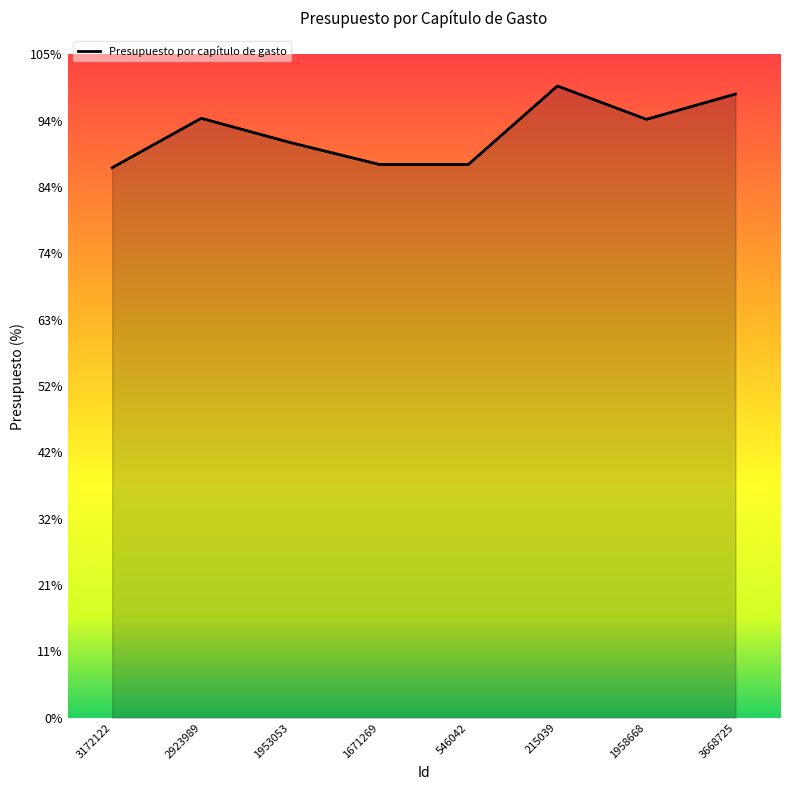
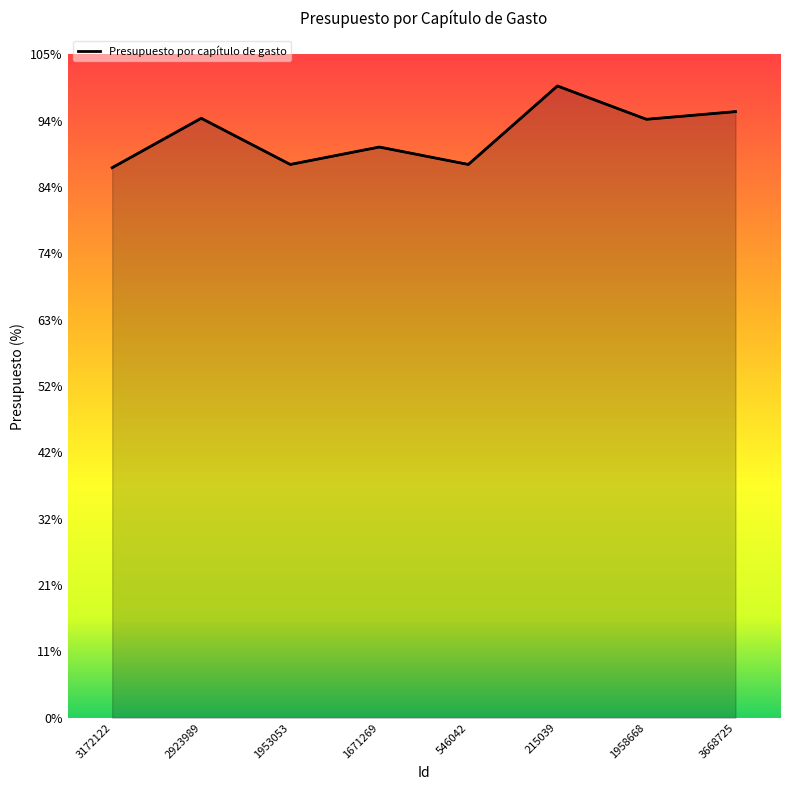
1953053: 91% -> 88%
1671269: 88% -> 90%
3668725: 99% -> 96%
